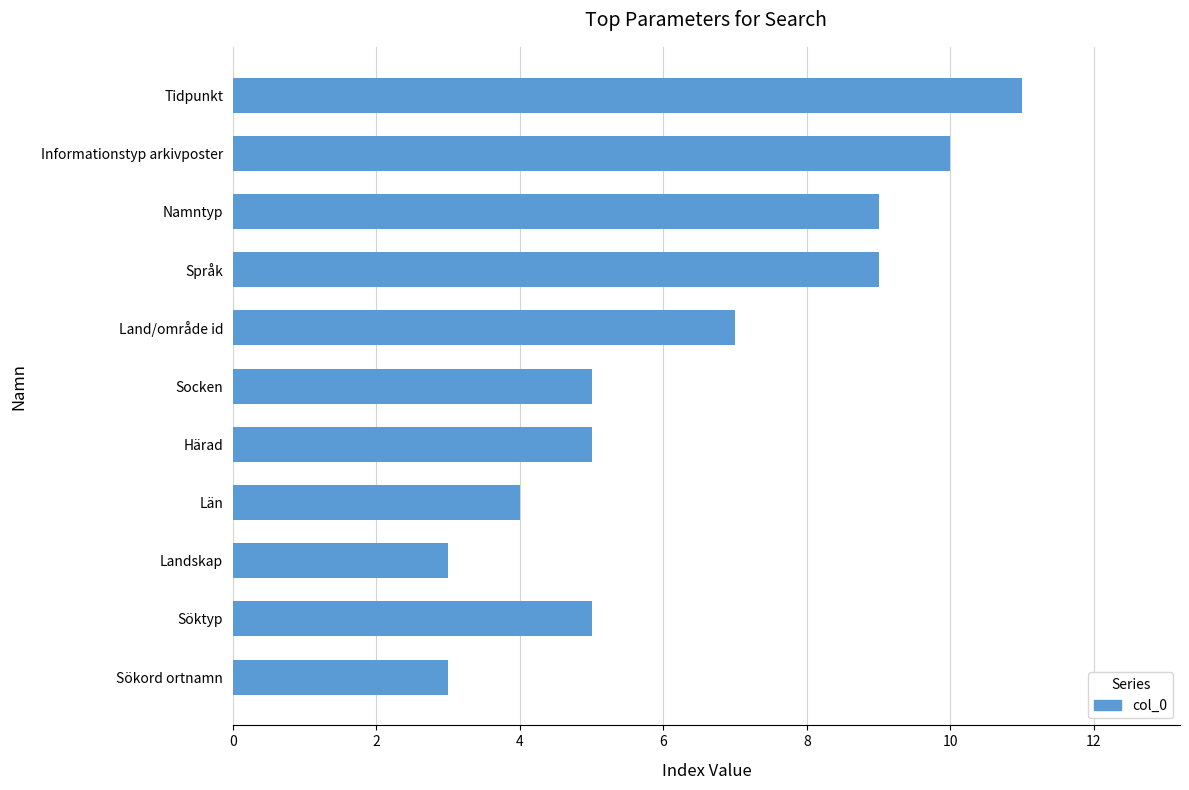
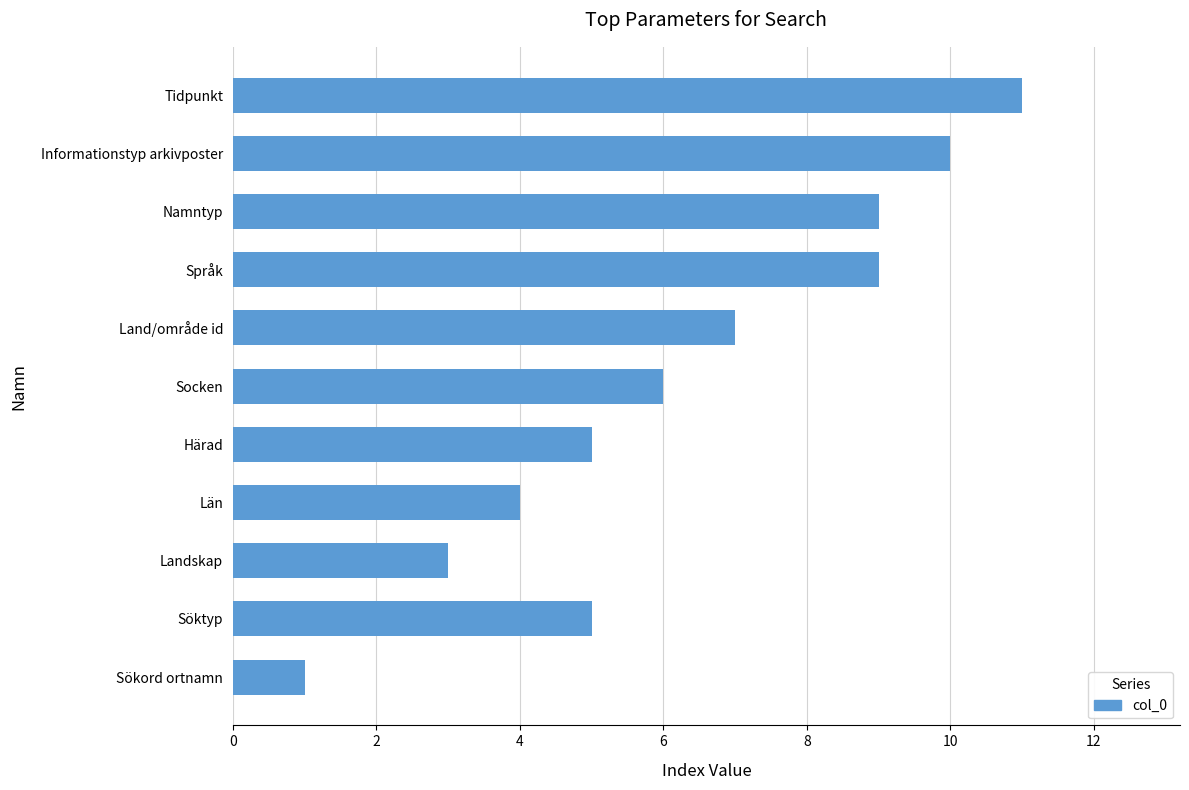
Socken: 5 -> 6
Sökord ortnamn: 3 -> 1
